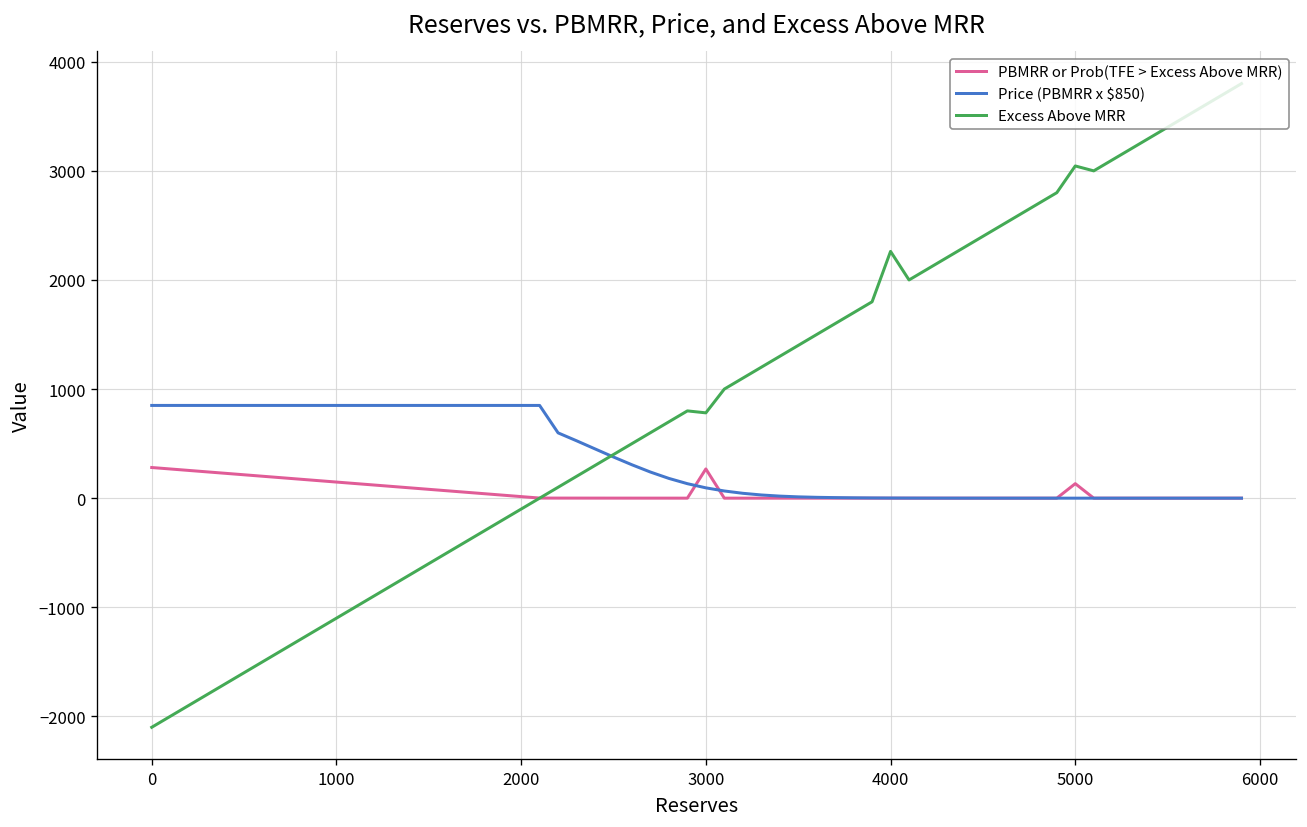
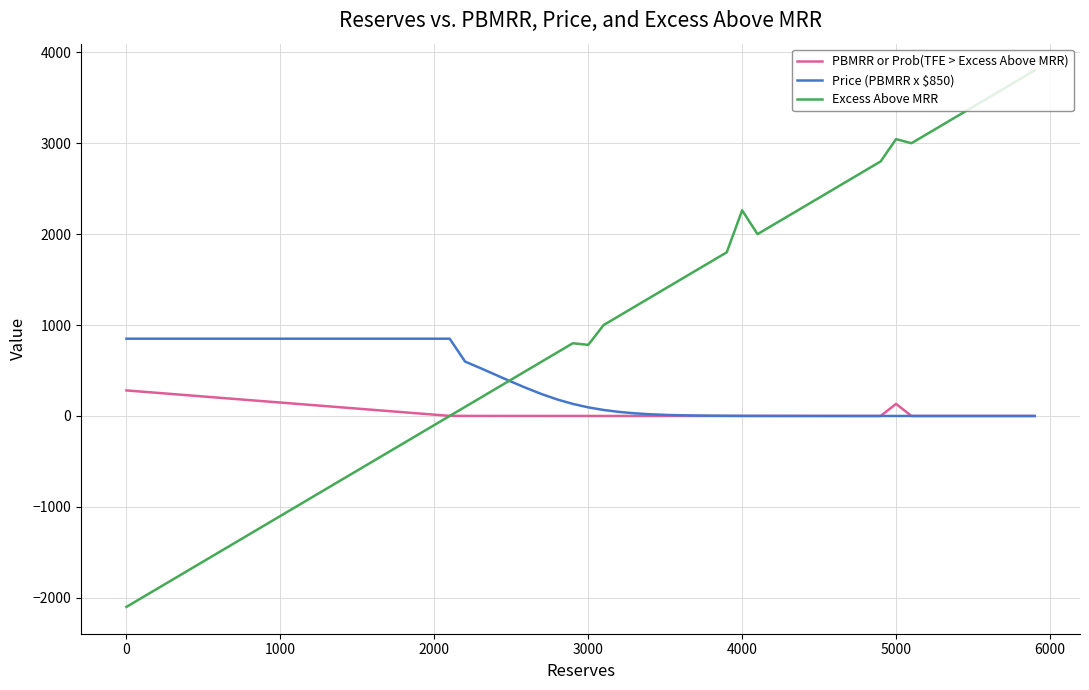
PBMRR or Prob(TFE > Excess Above MRR), 3000: 300 -> 0
